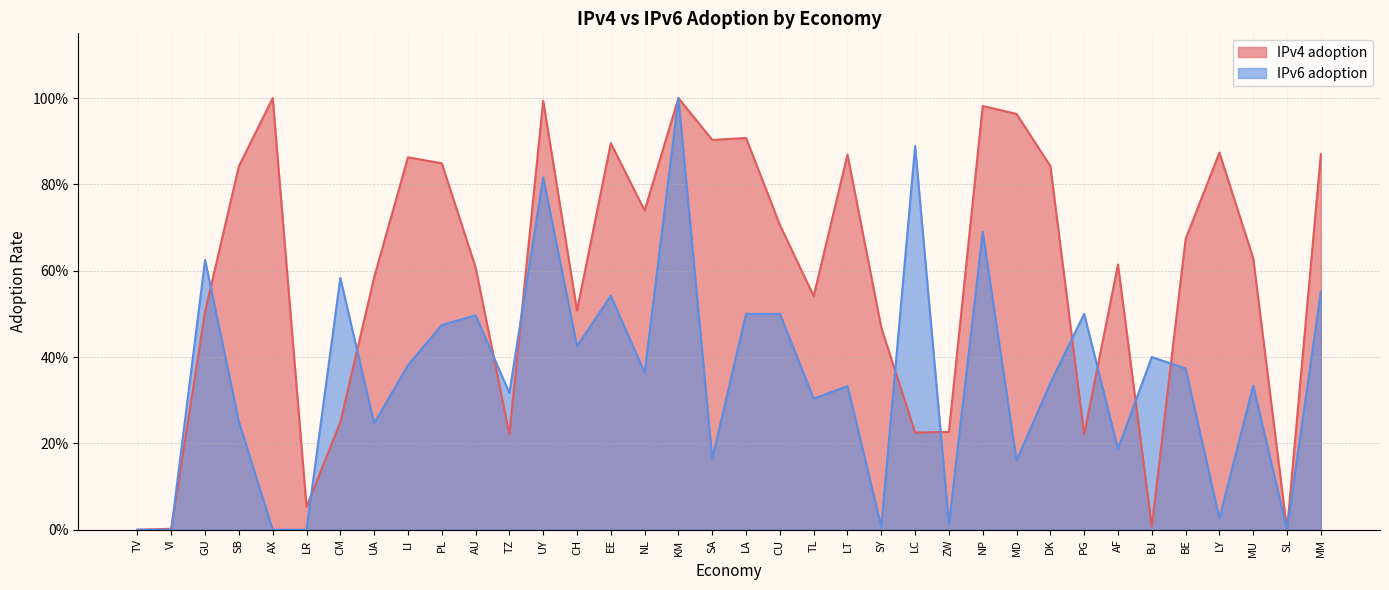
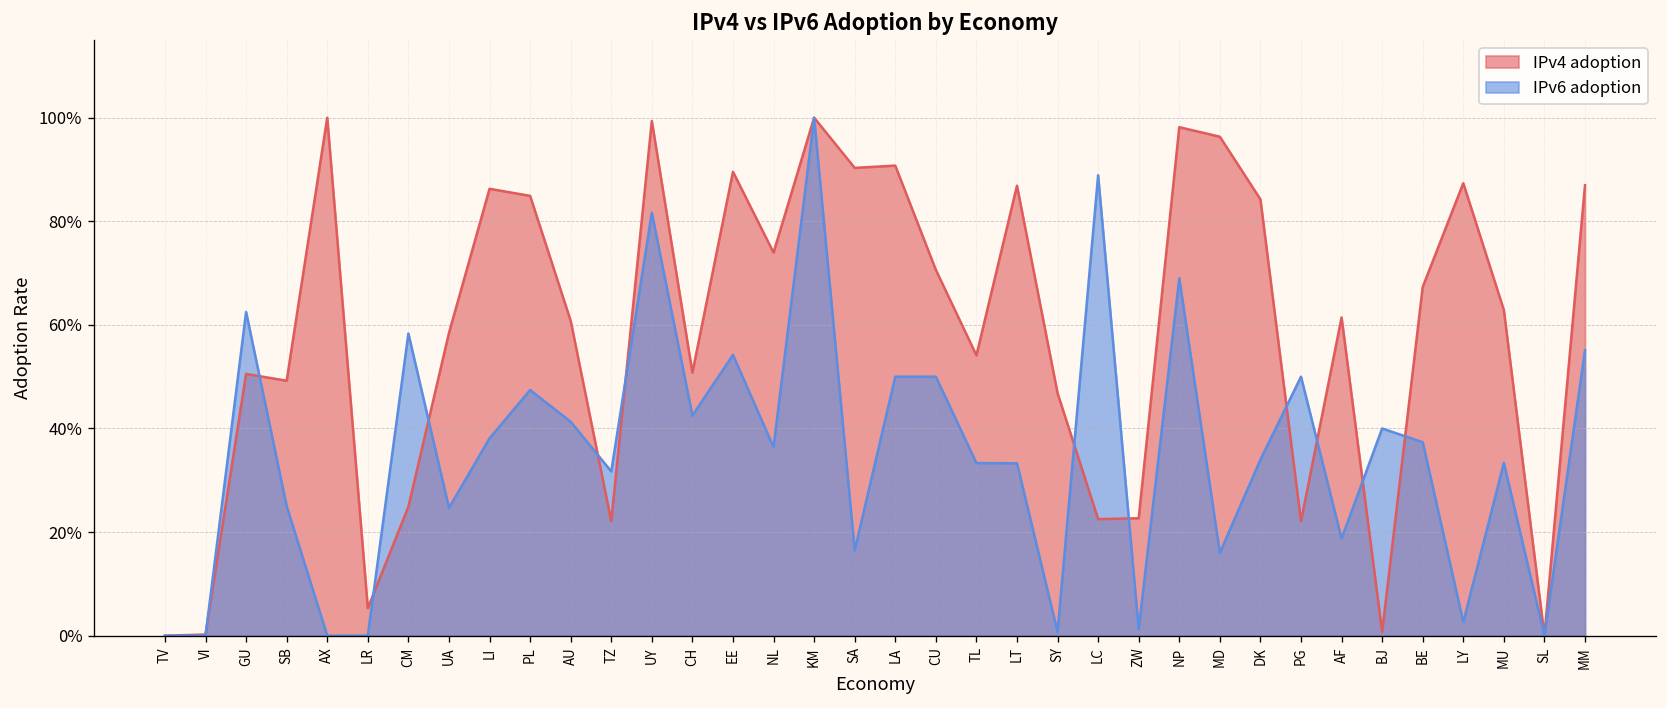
IPv4 adoption, SB: 84% -> 49%
IPv6 adoption, AU: 50% -> 41%
IPv6 adoption, TL: 30% -> 33%
